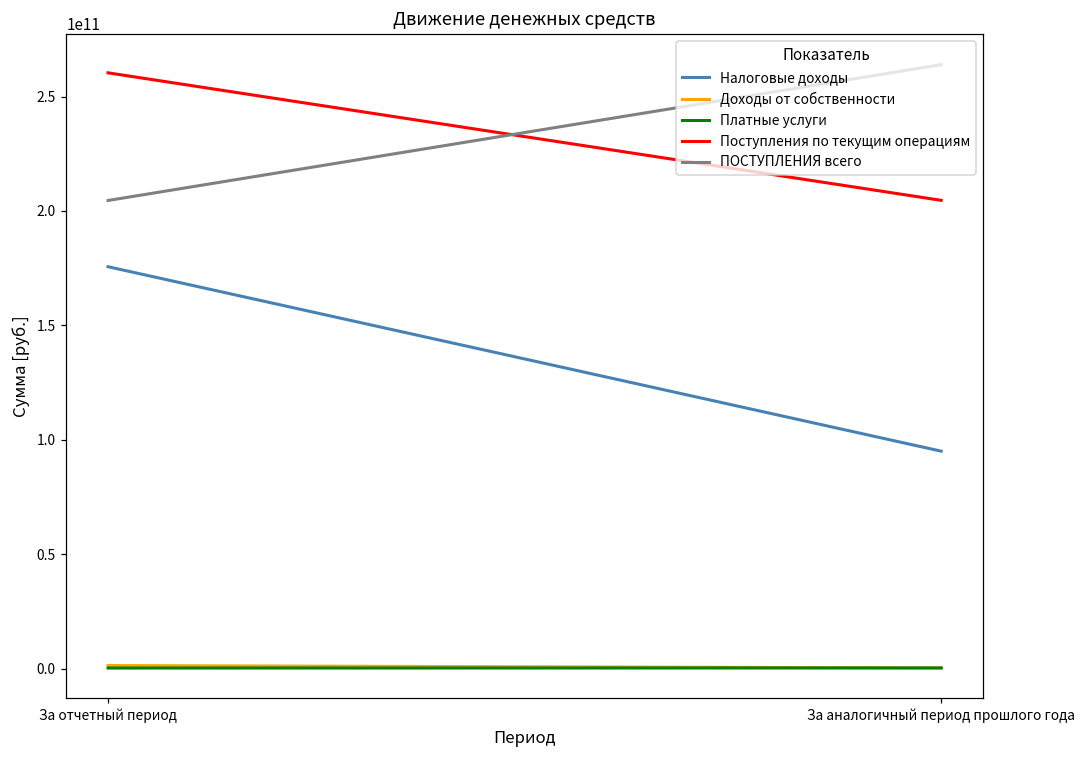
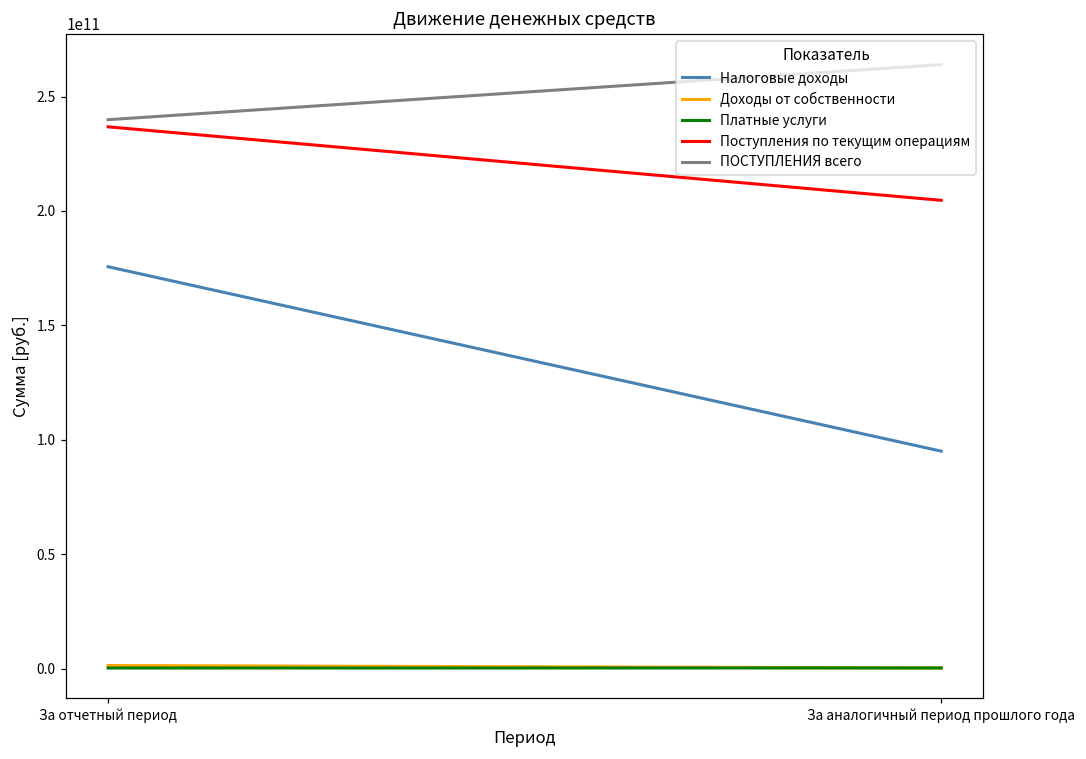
Поступления по текущим операциям, За отчетный период: 260000000000 -> 237000000000
ПОСТУПЛЕНИЯ всего, За отчетный период: 205000000000 -> 240000000000
